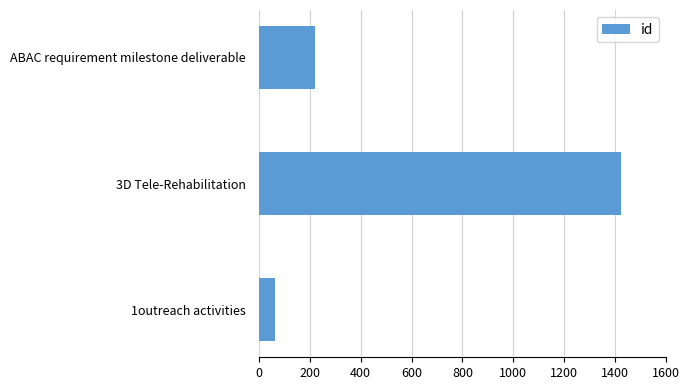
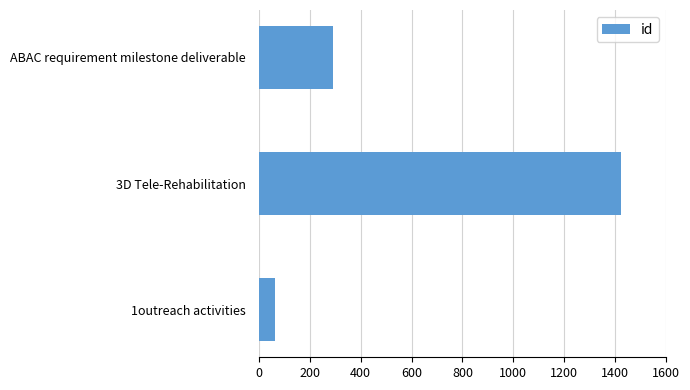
ABAC requirement milestone deliverable: 220 -> 290
